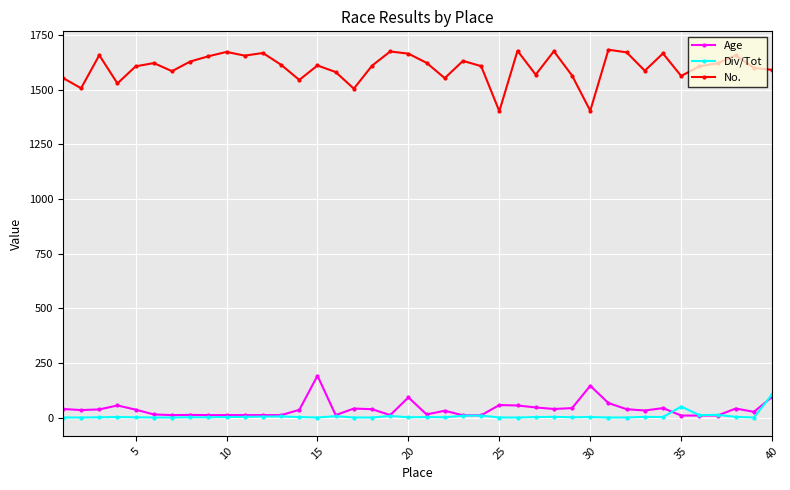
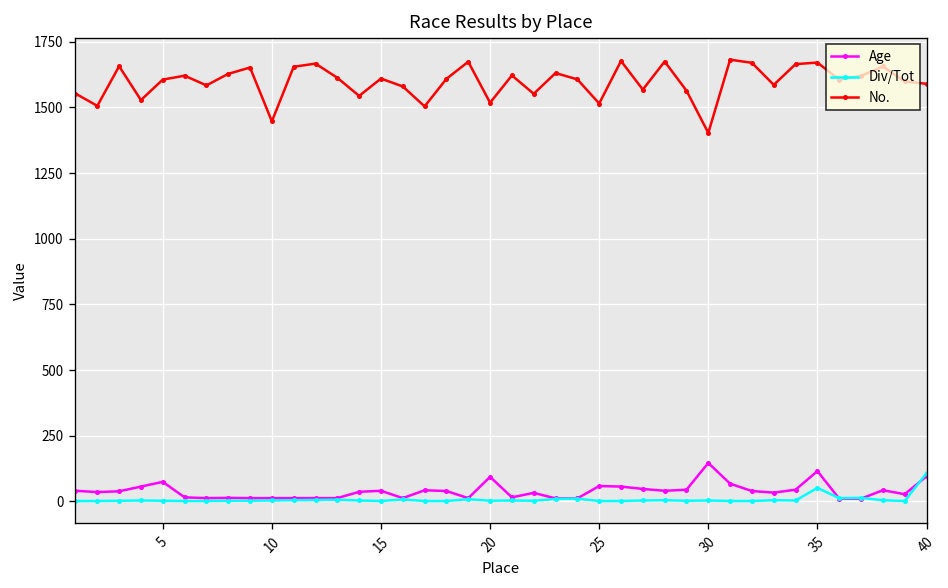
Age, 5: 40 -> 70
No., 10: 1670 -> 1450
Age, 15: 190 -> 40
No., 20: 1660 -> 1520
No., 25: 1400 -> 1520
Age, 35: 10 -> 120
No., 35: 1560 -> 1670
